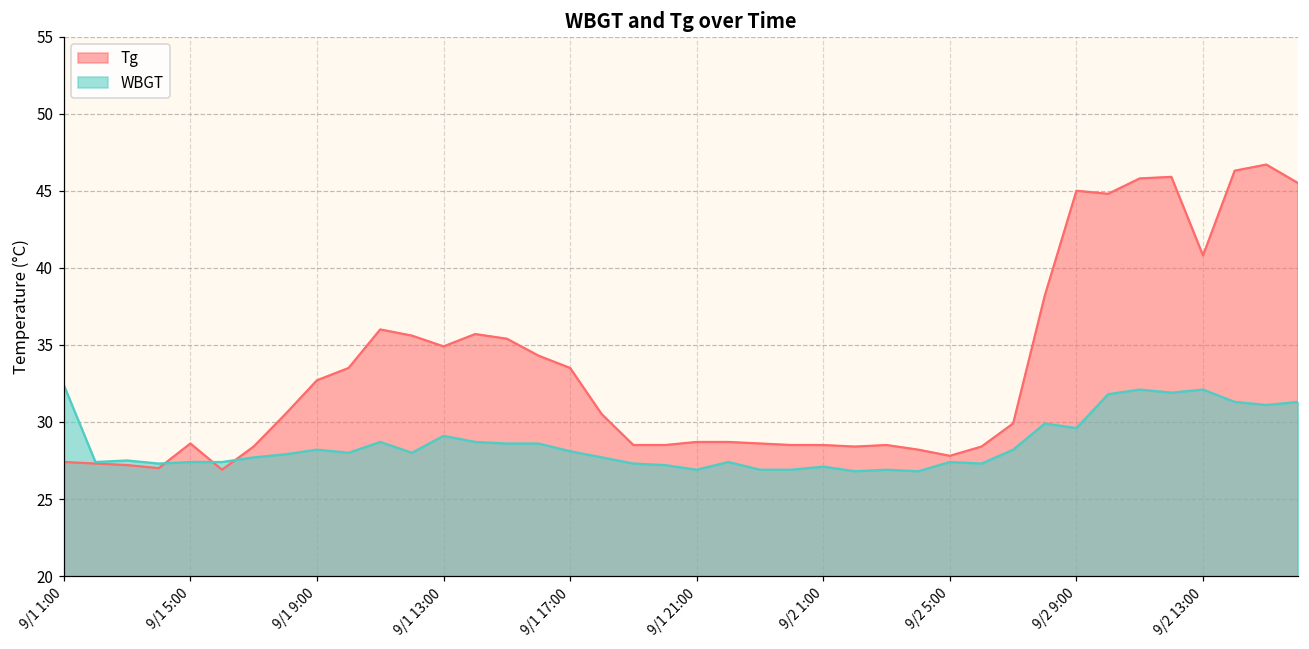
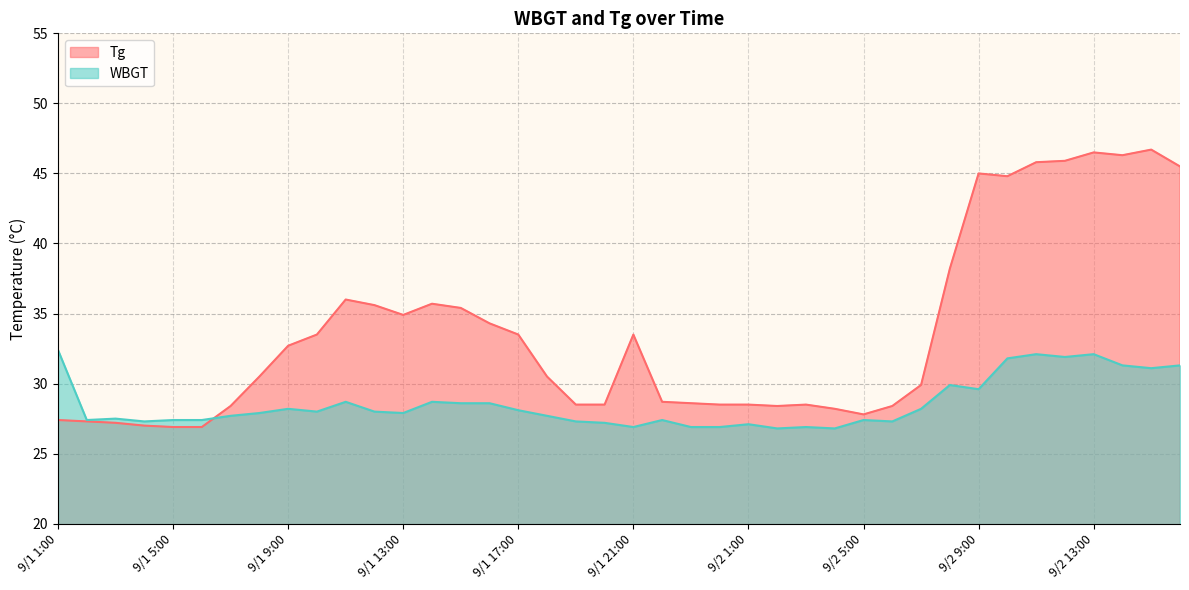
Tg, 9/1 5:00: 28.6 -> 26.9
WBGT, 9/1 13:00: 29.1 -> 27.9
Tg, 9/1 21:00: 28.7 -> 33.5
Tg, 9/2 13:00: 40.8 -> 46.5
